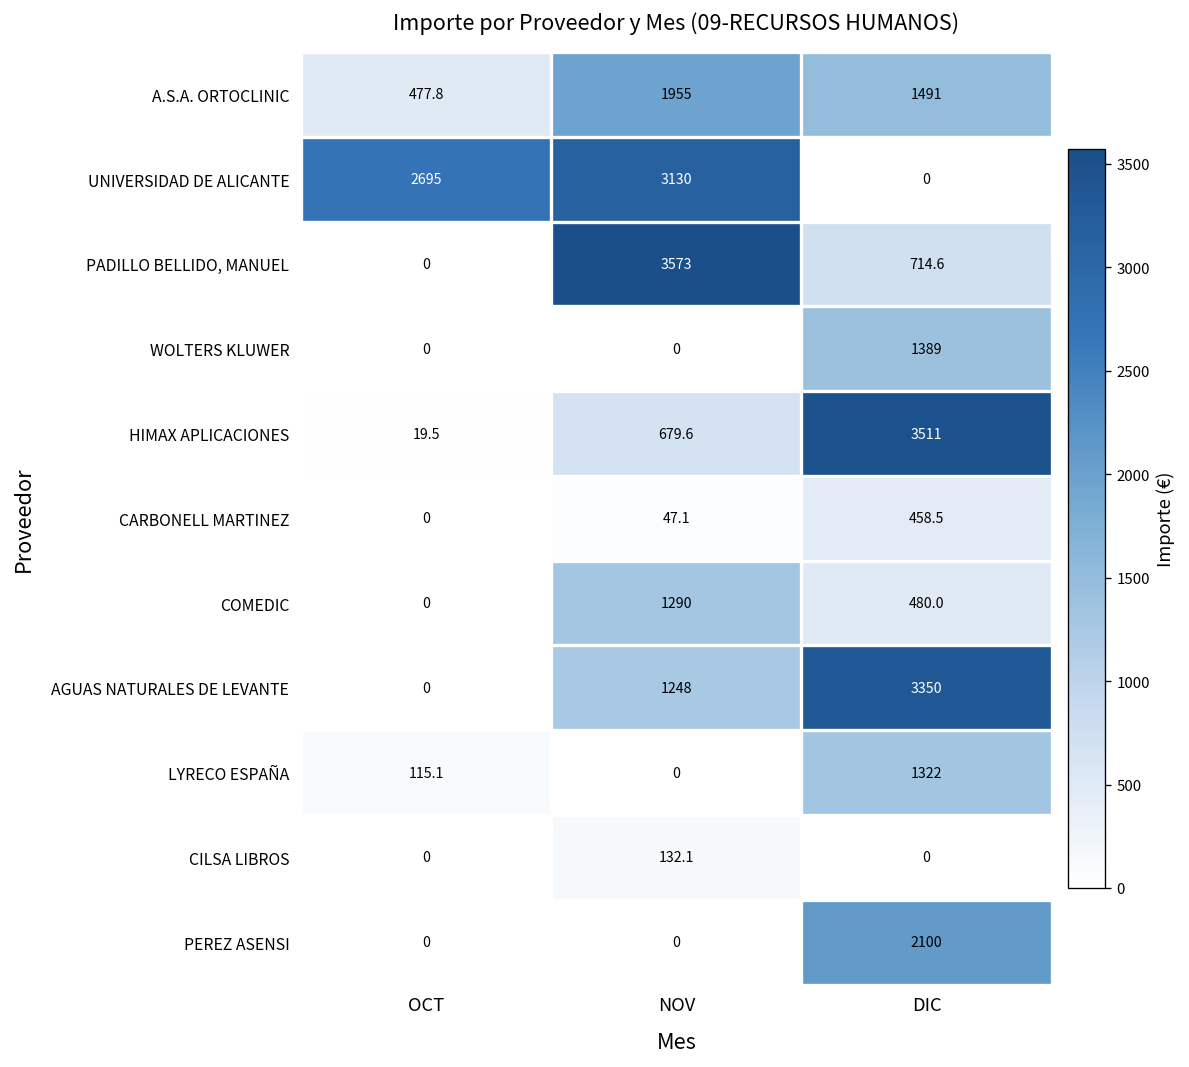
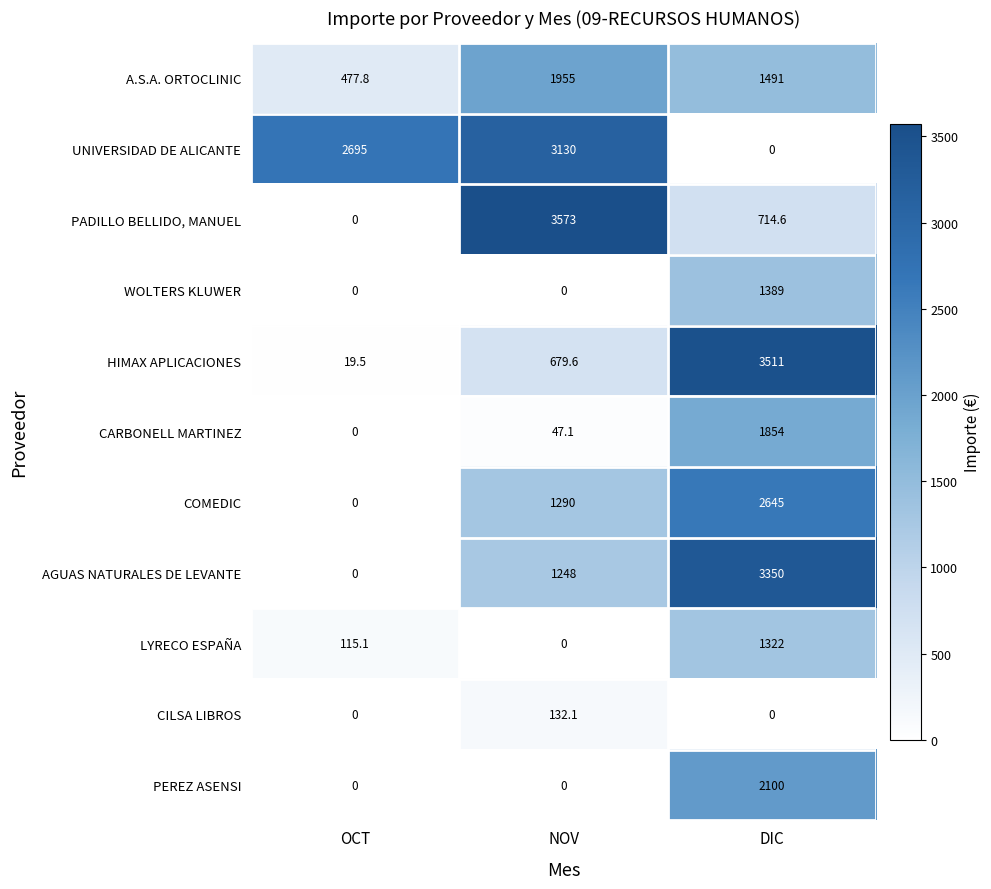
CARBONELL MARTINEZ, DIC: 458.5 -> 1854
COMEDIC, DIC: 480.0 -> 2645
